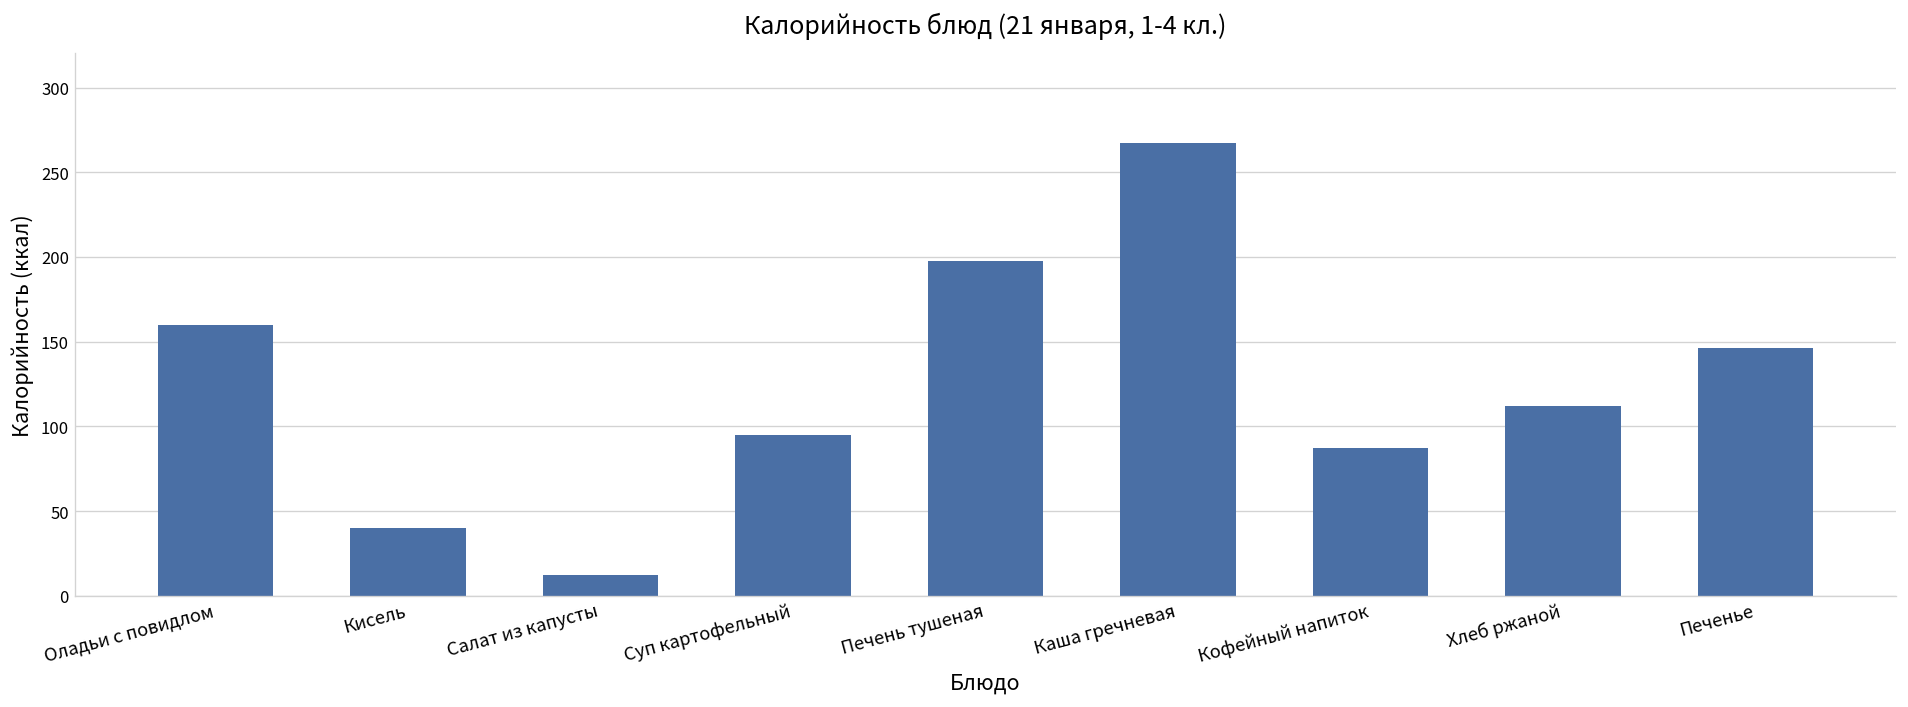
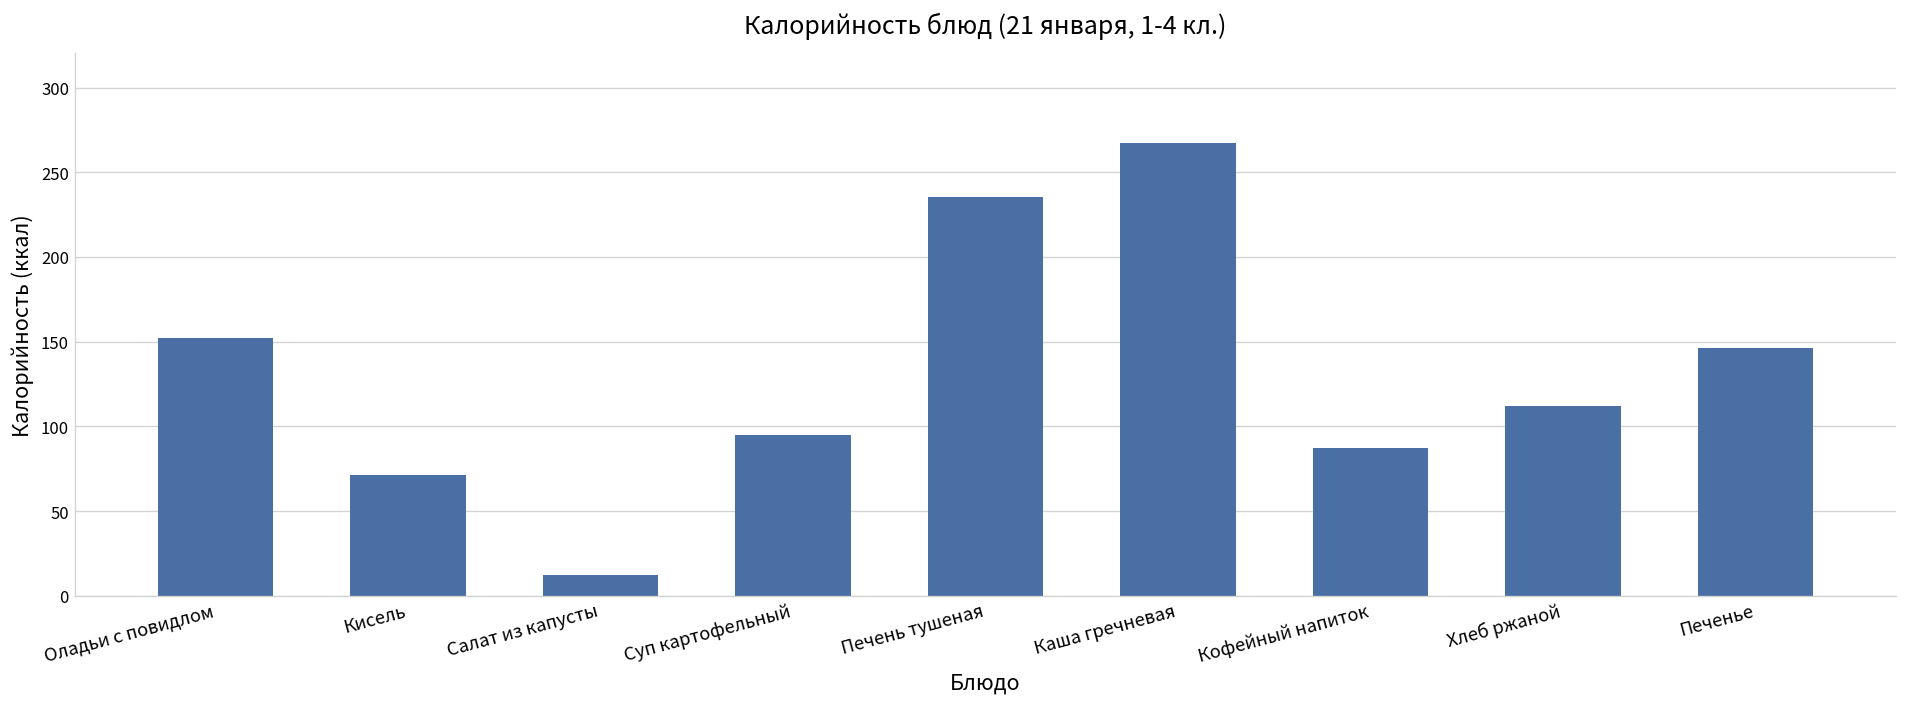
Оладьи с повидлом: 160 -> 152
Кисель: 40 -> 71
Печень тушеная: 197 -> 235
